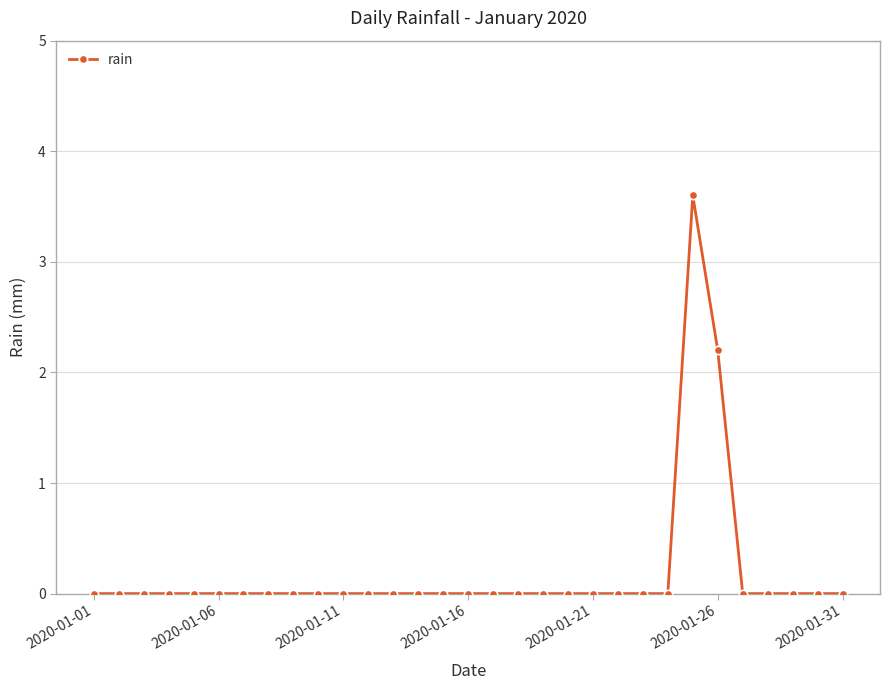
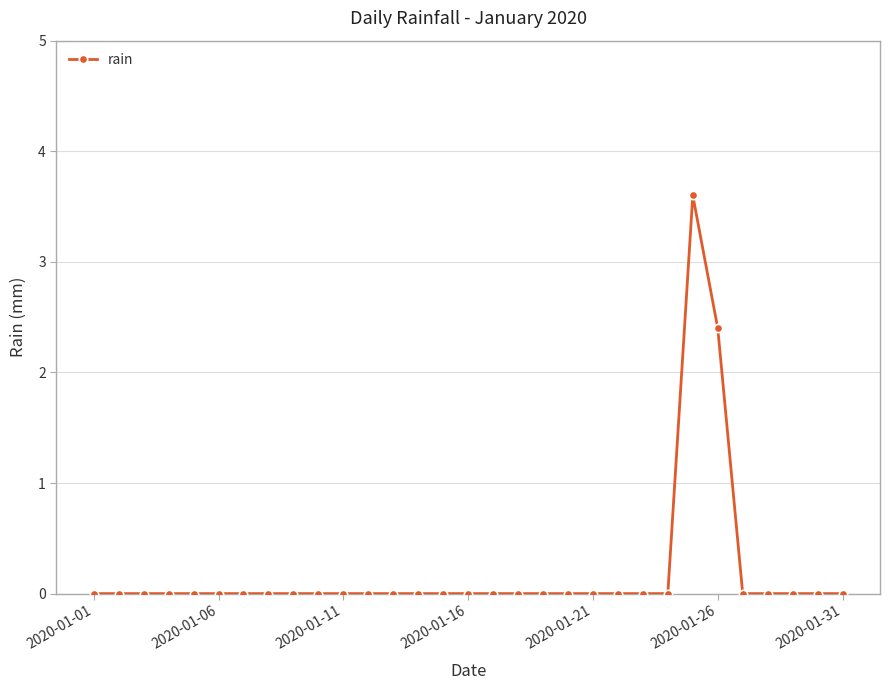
2020-01-26: 2.2 -> 2.4
